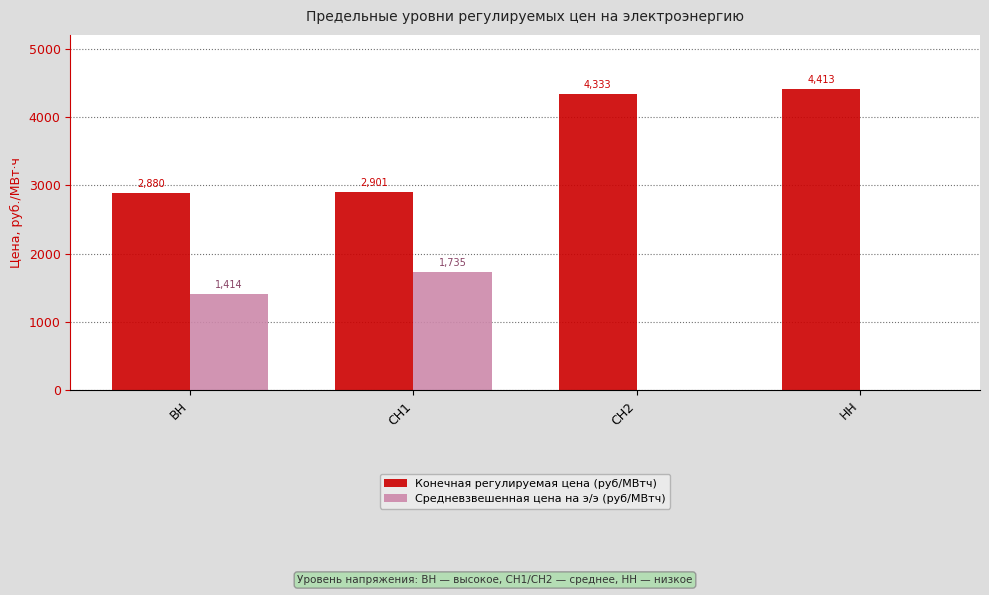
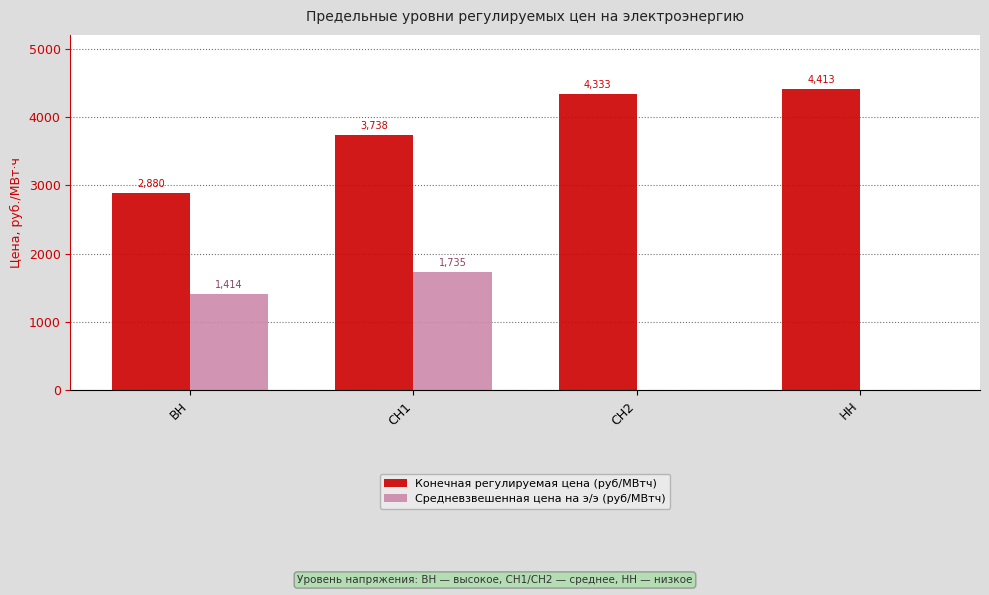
Конечная регулируемая цена (руб/МВтч), СН1: 2,901 -> 3,738
